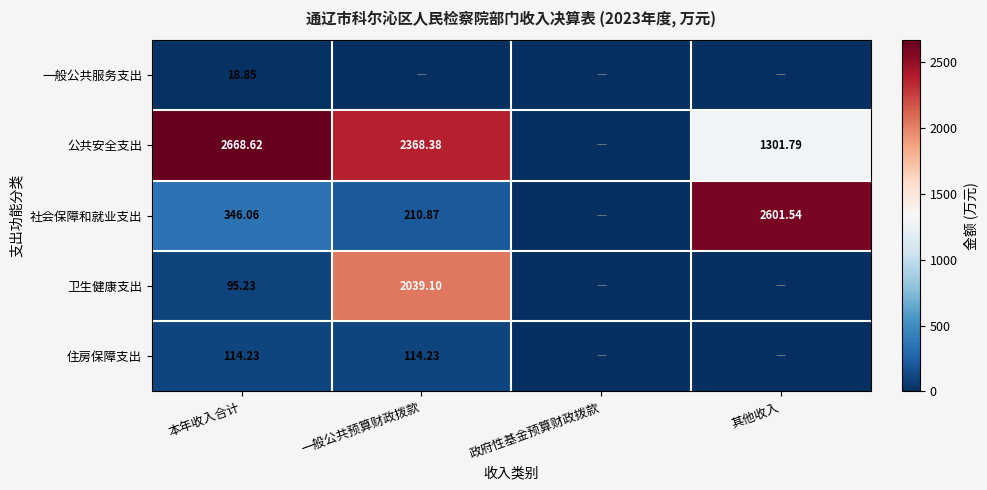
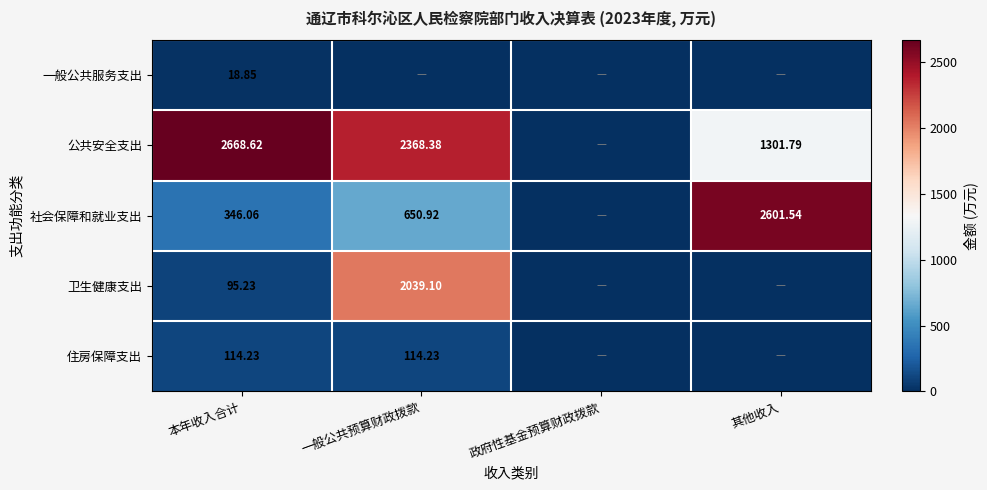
社会保障和就业支出, 一般公共预算财政拨款: 210.87 -> 650.92
